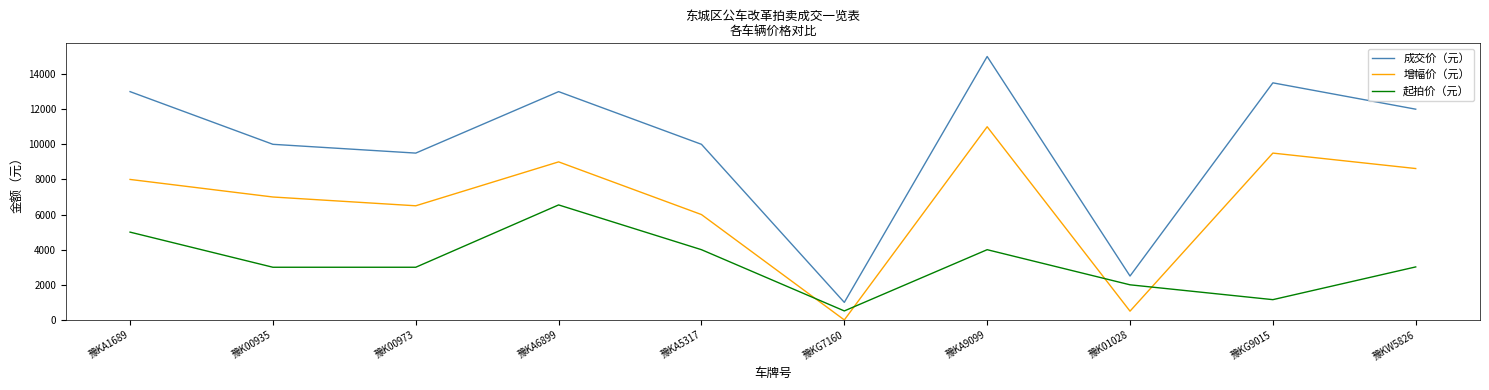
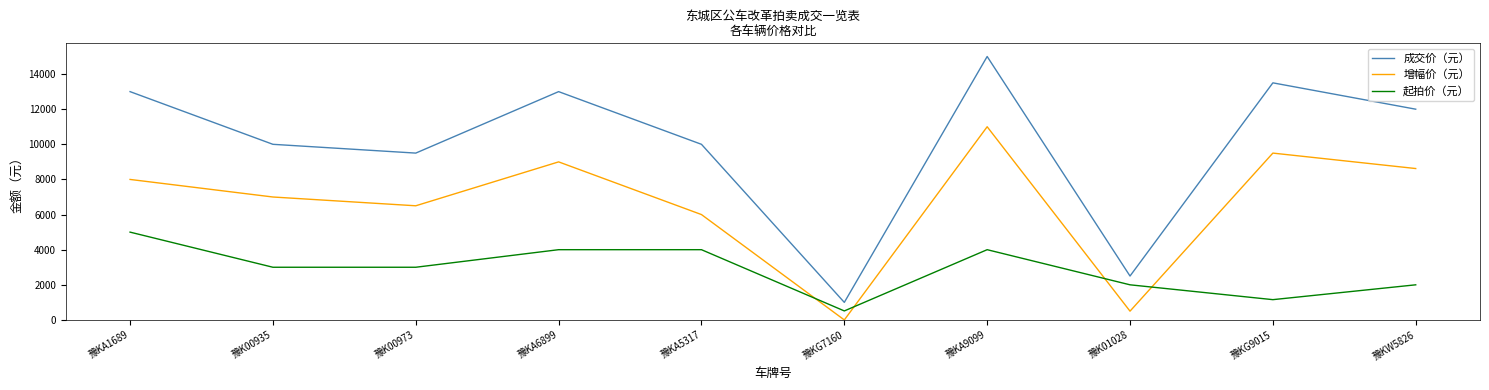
起拍价（元）, 豫KA6899: 6500 -> 4000
起拍价（元）, 豫KW5826: 3000 -> 2000
